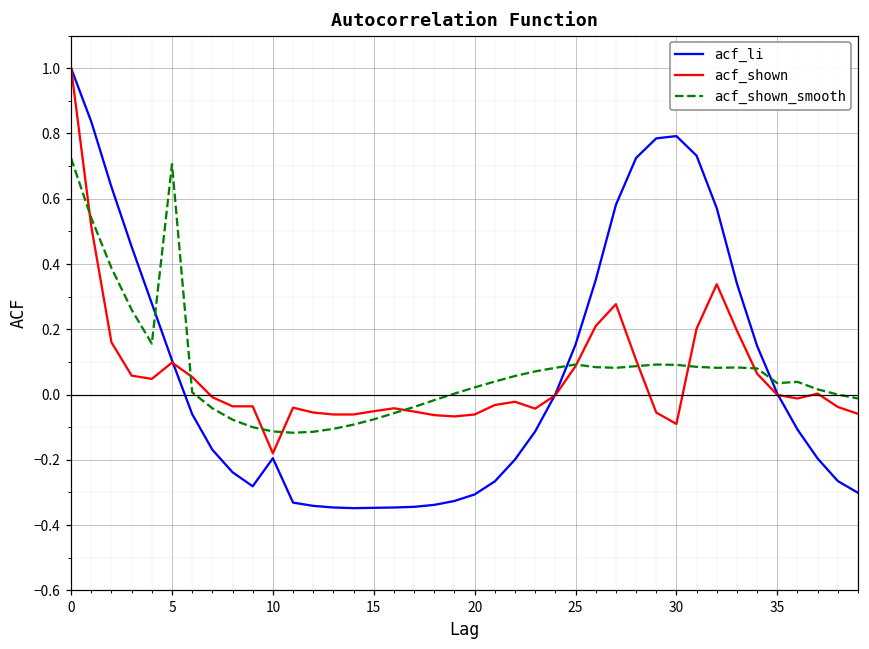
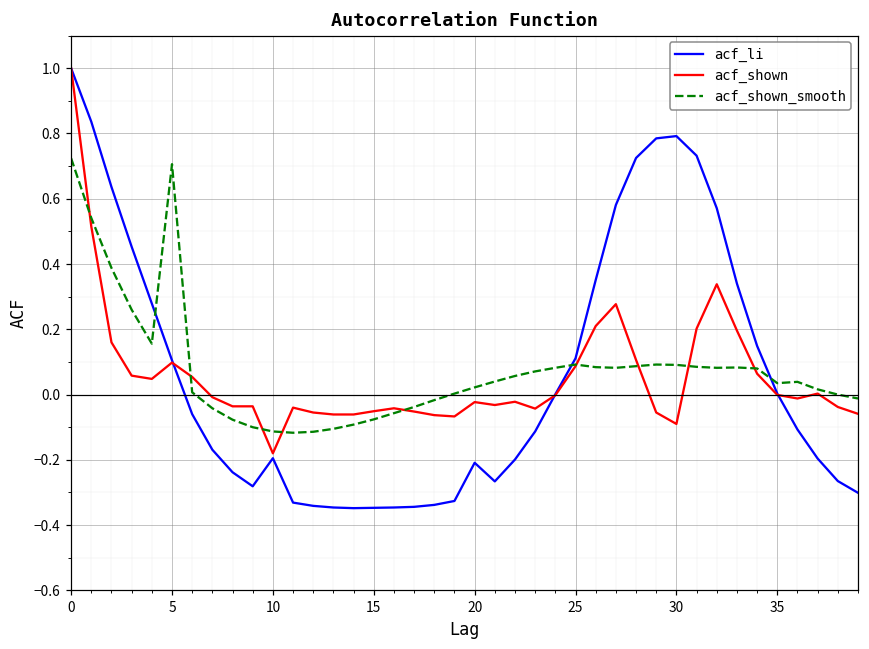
acf_li, 20: -0.31 -> -0.21
acf_shown, 20: -0.06 -> -0.02
acf_li, 25: 0.15 -> 0.11
